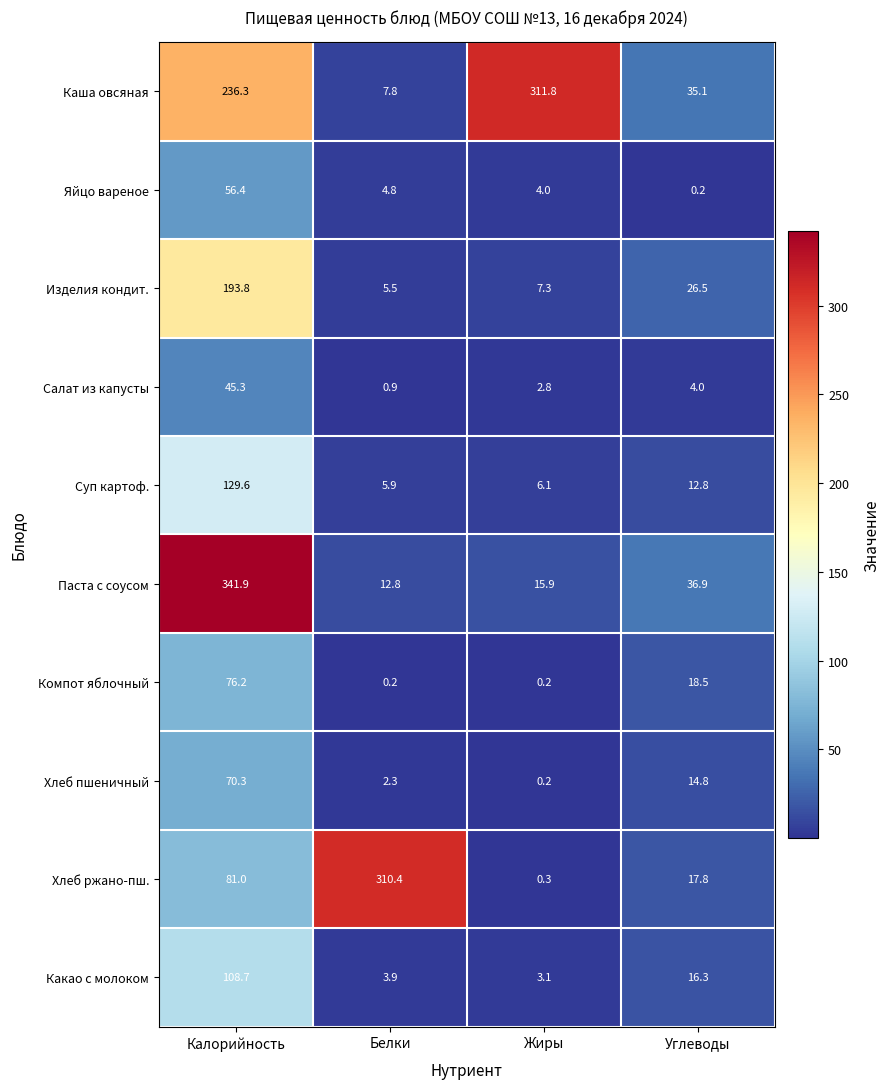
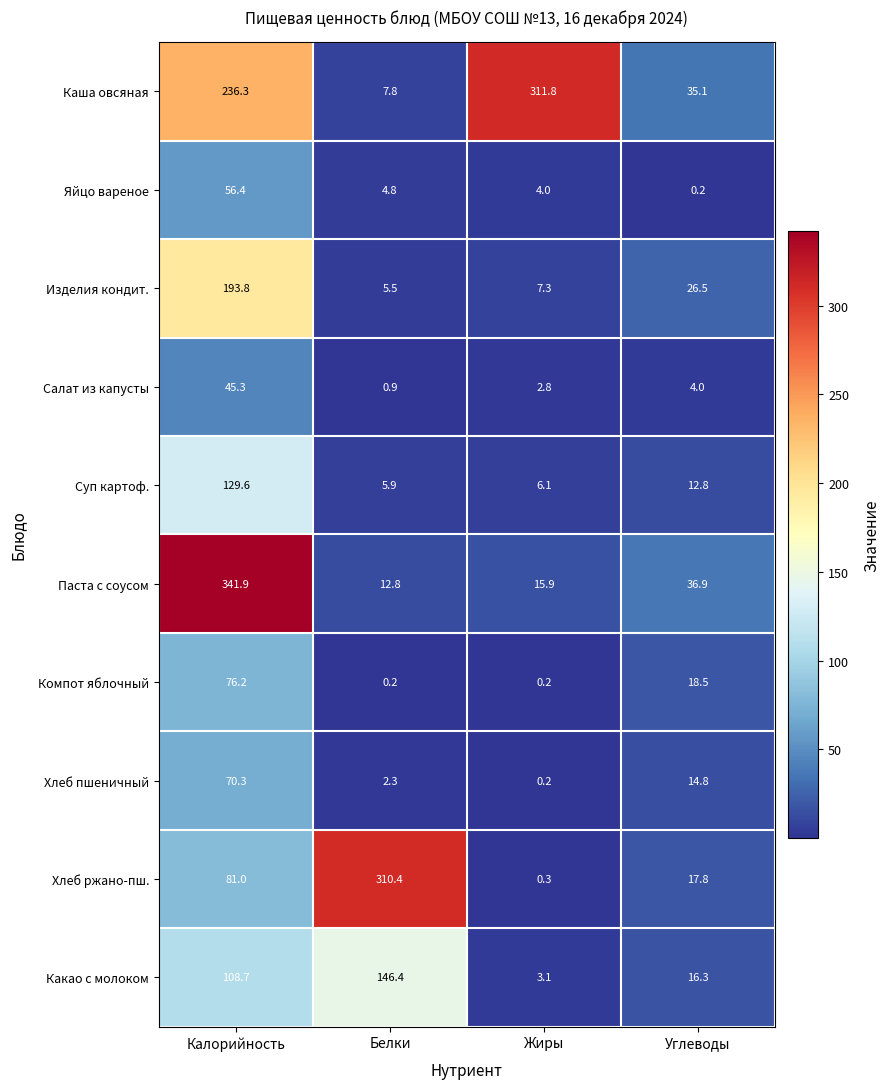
Какао с молоком, Белки: 3.9 -> 146.4
